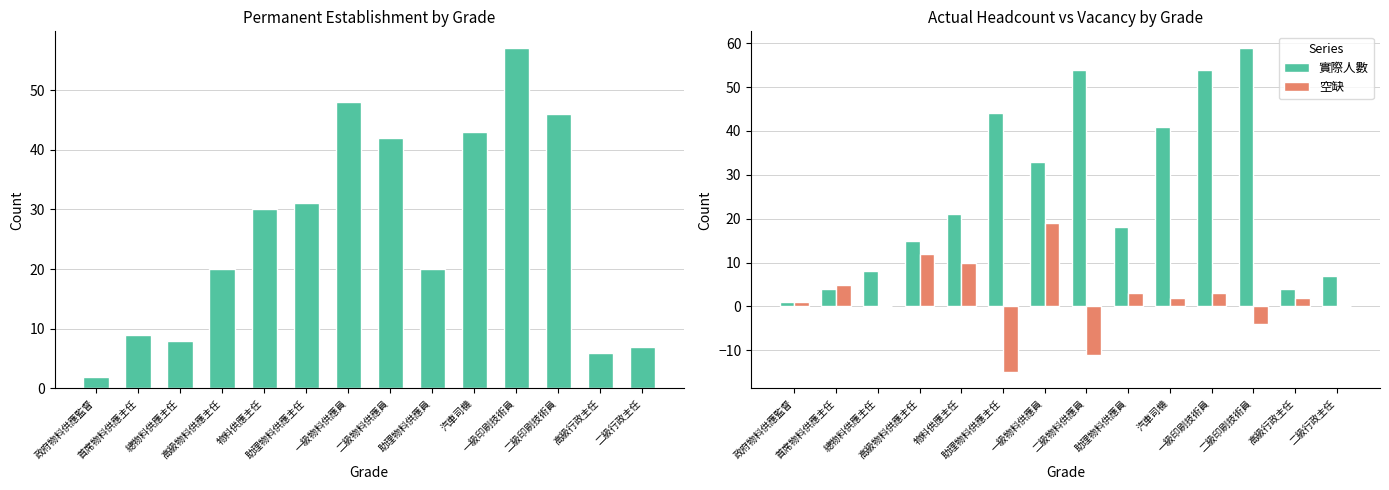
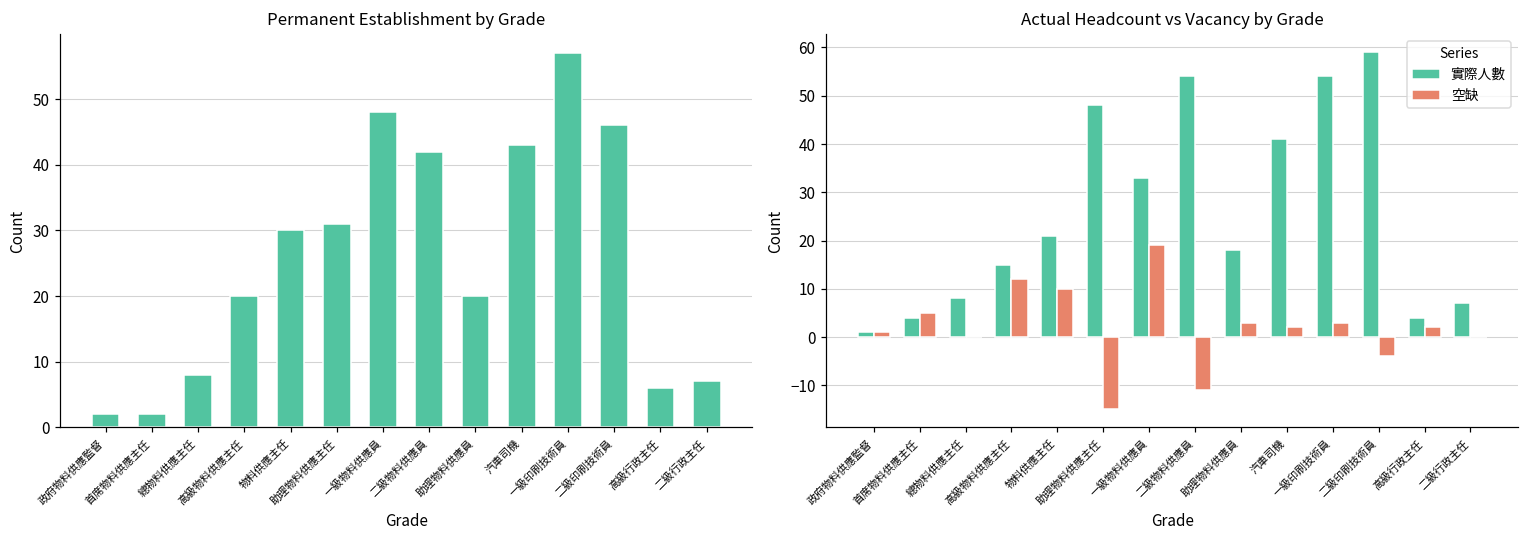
Permanent Establishment by Grade, 首席物料供應主任: 9 -> 2
Actual Headcount vs Vacancy by Grade, 實際人數, 助理物料供應主任: 44 -> 48
